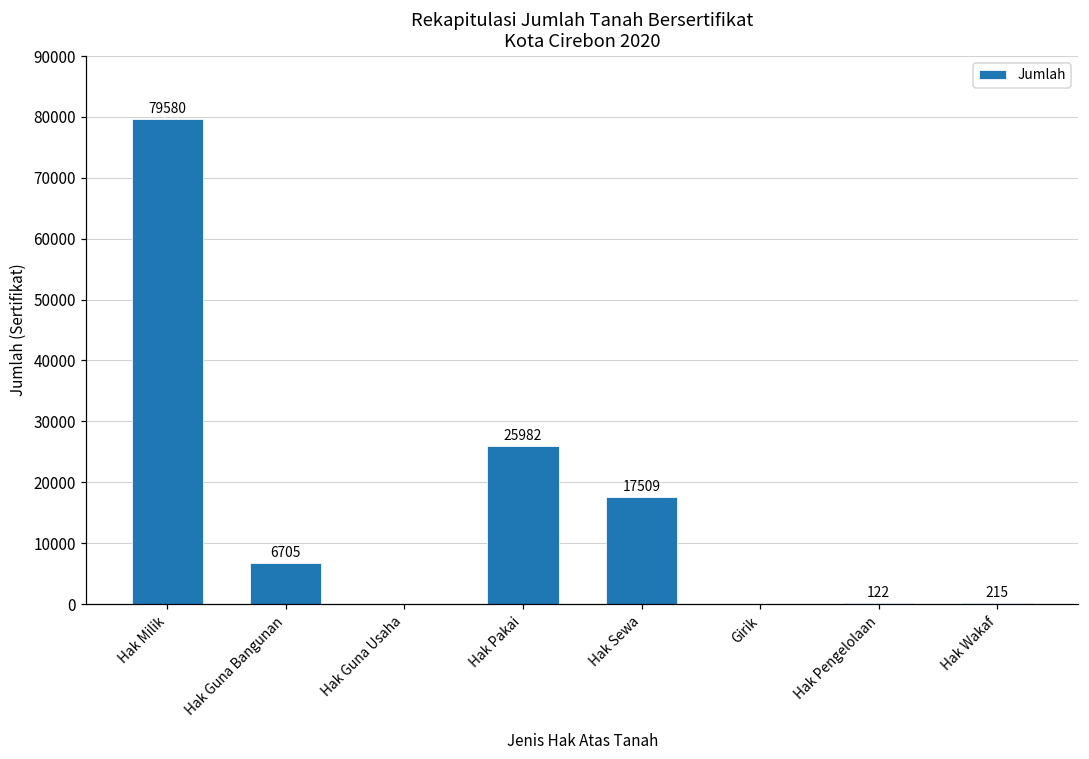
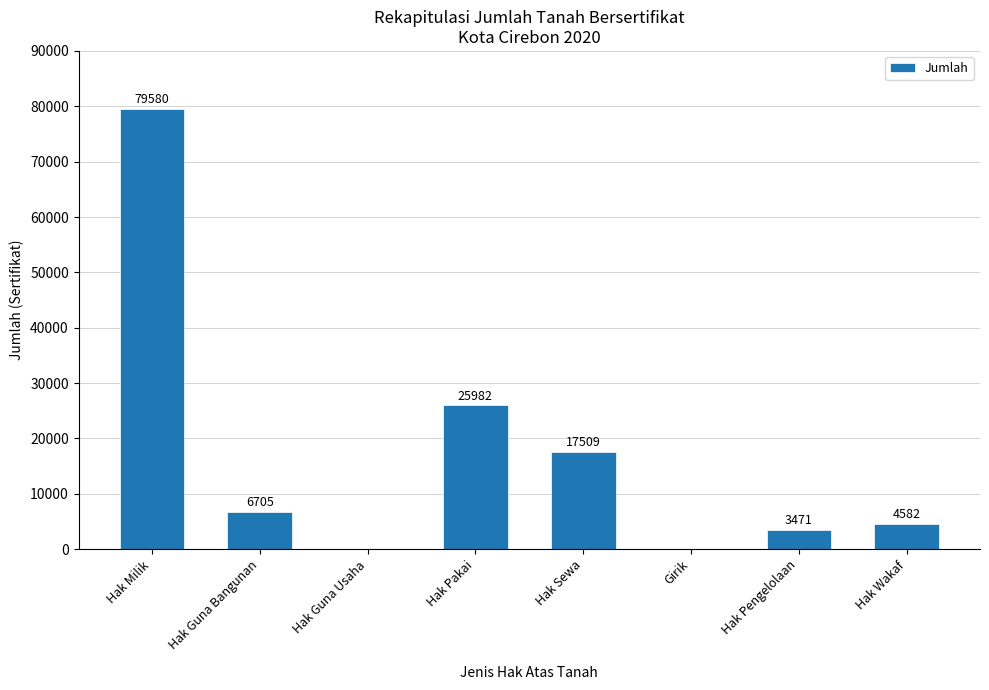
Hak Pengelolaan: 122 -> 3471
Hak Wakaf: 215 -> 4582
